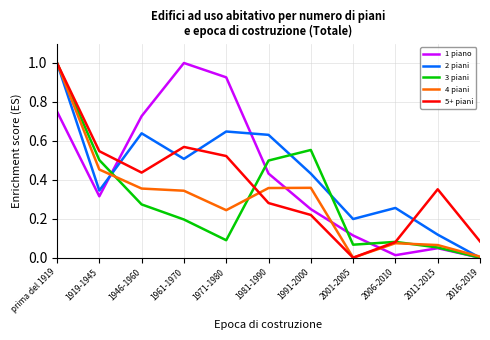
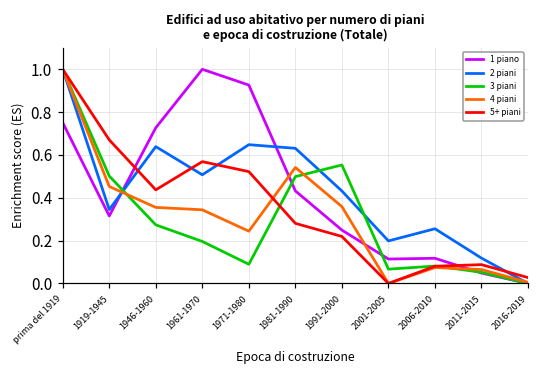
5+ piani, 1919-1945: 0.55 -> 0.67
4 piani, 1981-1990: 0.36 -> 0.54
1 piano, 2006-2010: 0.01 -> 0.12
5+ piani, 2011-2015: 0.35 -> 0.09
5+ piani, 2016-2019: 0.08 -> 0.03
